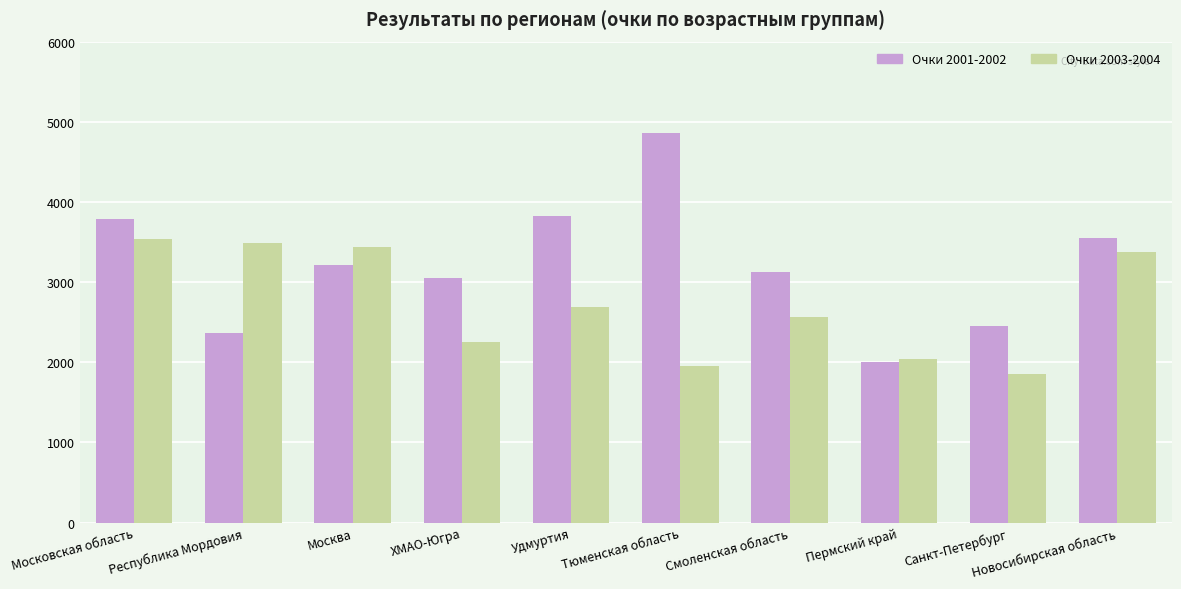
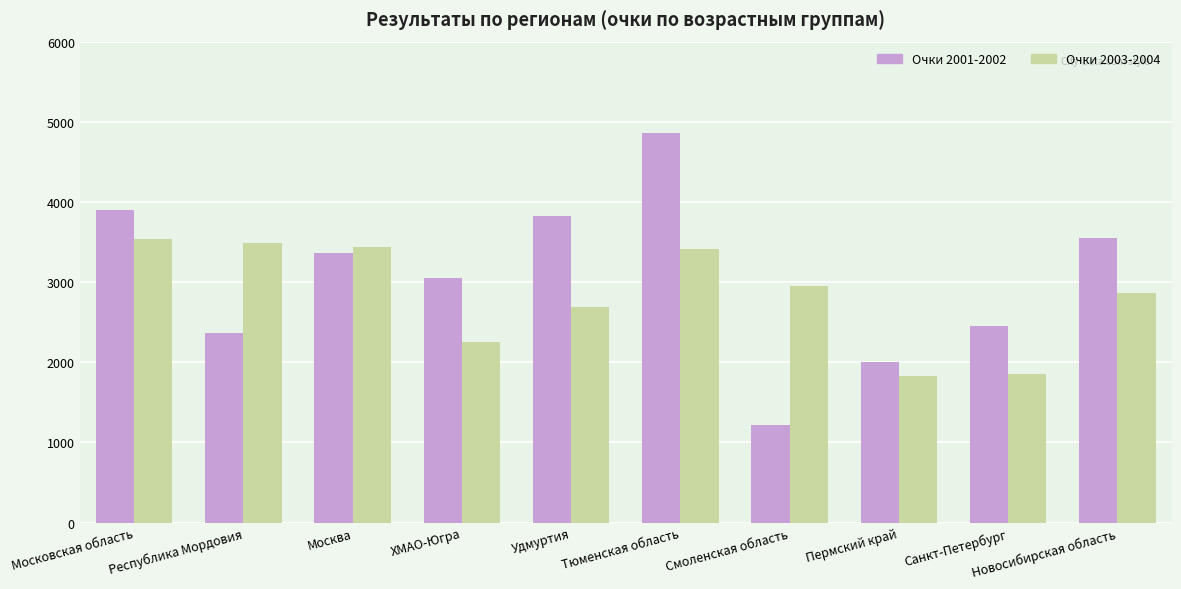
Очки 2001-2002, Московская область: 3800 -> 3900
Очки 2001-2002, Москва: 3200 -> 3400
Очки 2003-2004, Тюменская область: 2000 -> 3400
Очки 2001-2002, Смоленская область: 3100 -> 1200
Очки 2003-2004, Смоленская область: 2600 -> 3000
Очки 2003-2004, Пермский край: 2000 -> 1800
Очки 2003-2004, Новосибирская область: 3400 -> 2900
